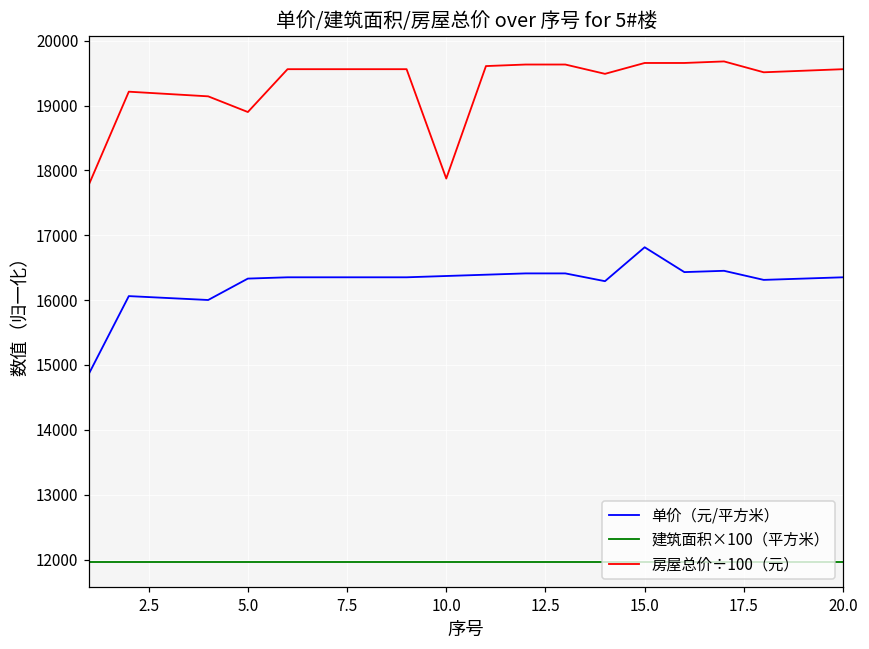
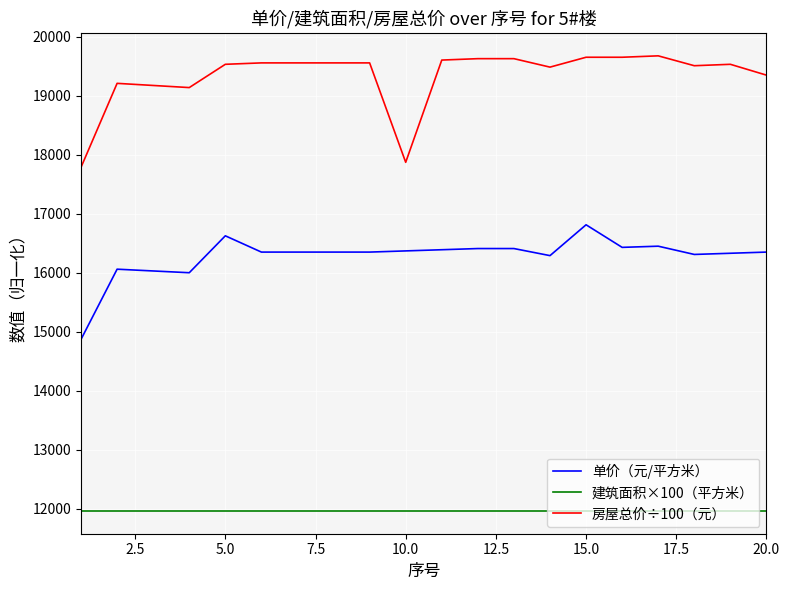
单价（元/平方米）, 5.0: 16300 -> 16600
房屋总价÷100（元）, 5.0: 18900 -> 19500
房屋总价÷100（元）, 20.0: 19600 -> 19400
